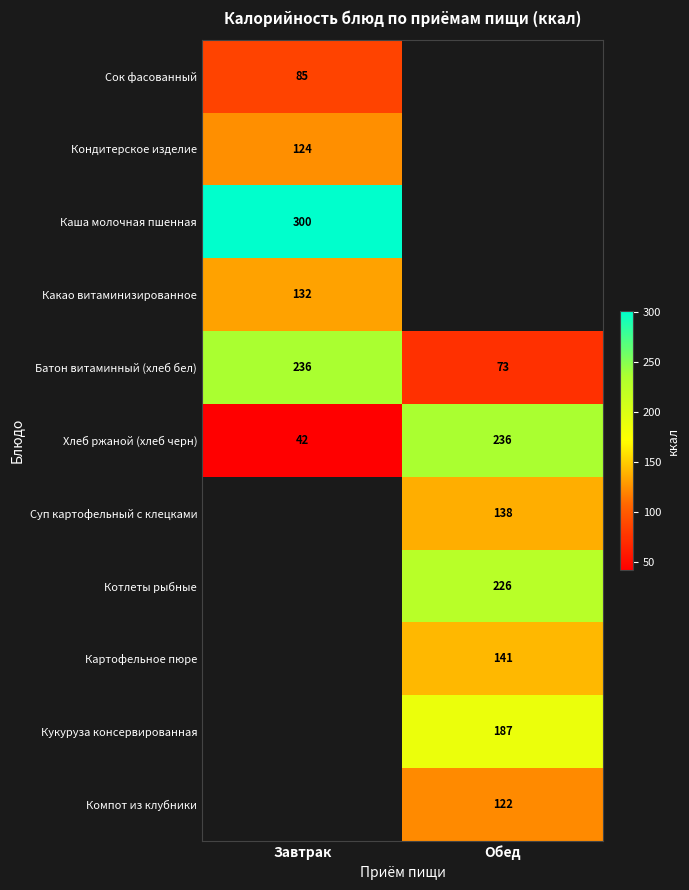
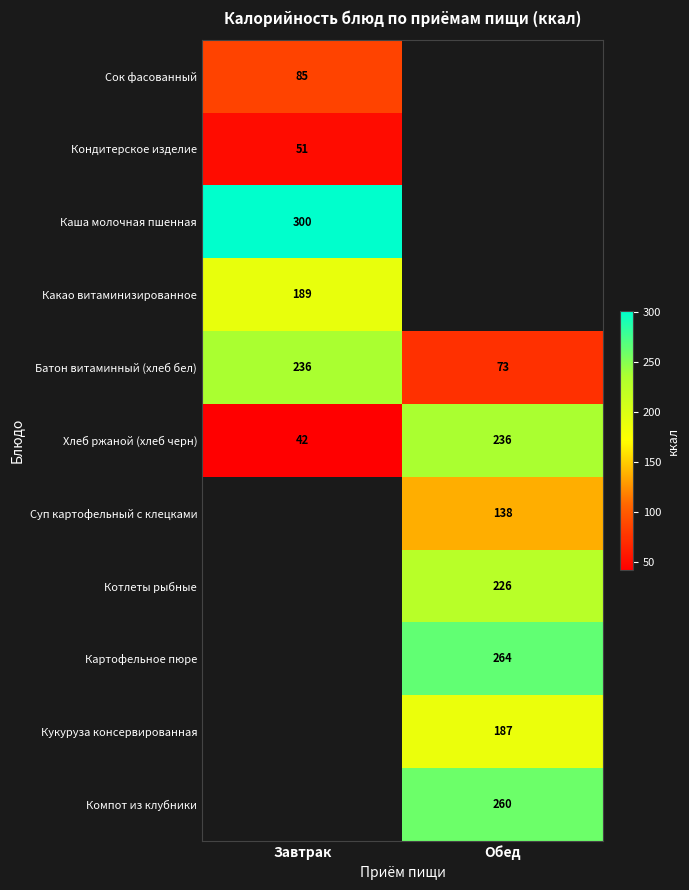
Кондитерское изделие, Завтрак: 124 -> 51
Какао витаминизированное, Завтрак: 132 -> 189
Картофельное пюре, Обед: 141 -> 264
Компот из клубники, Обед: 122 -> 260
